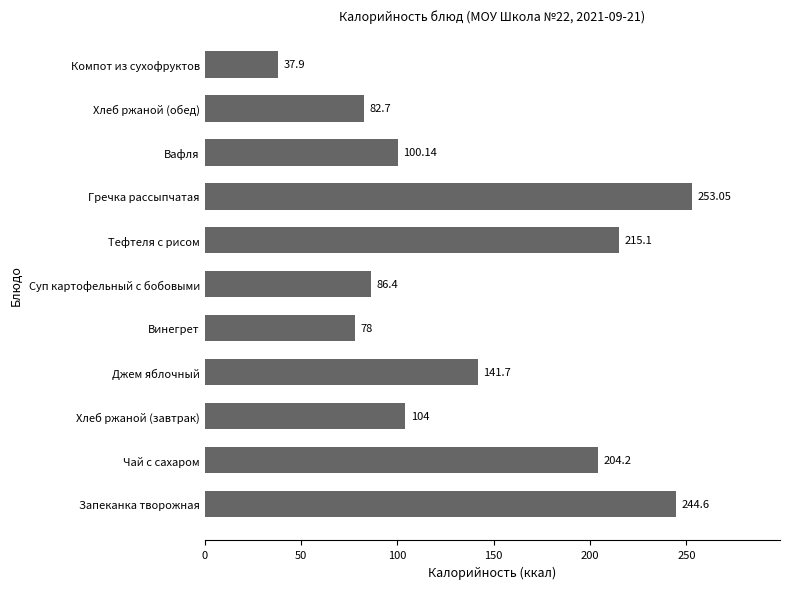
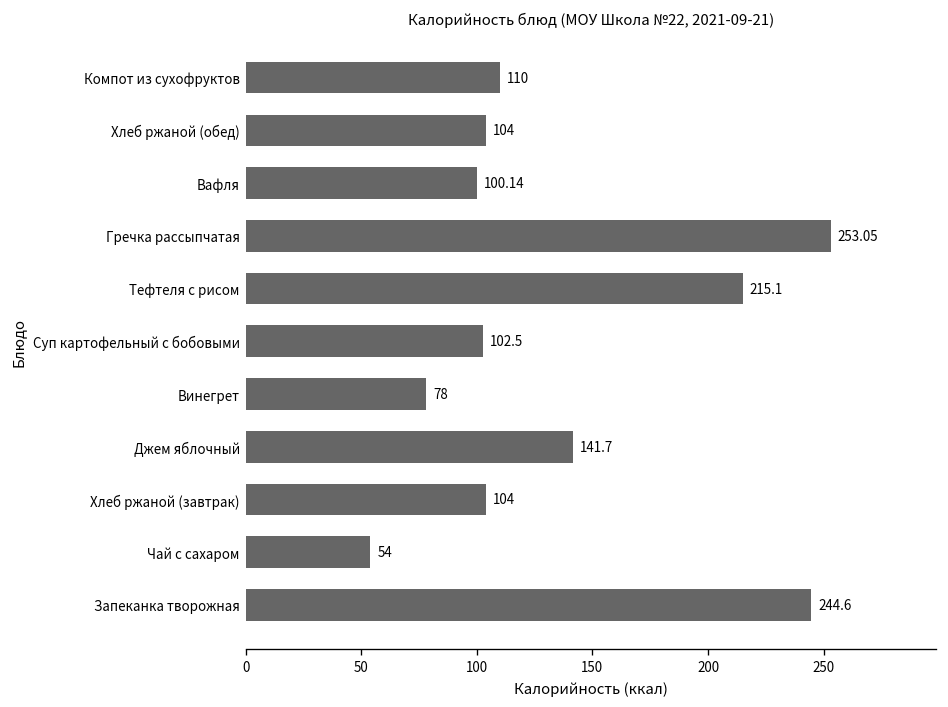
Компот из сухофруктов: 37.9 -> 110
Хлеб ржаной (обед): 82.7 -> 104
Суп картофельный с бобовыми: 86.4 -> 102.5
Чай с сахаром: 204.2 -> 54
